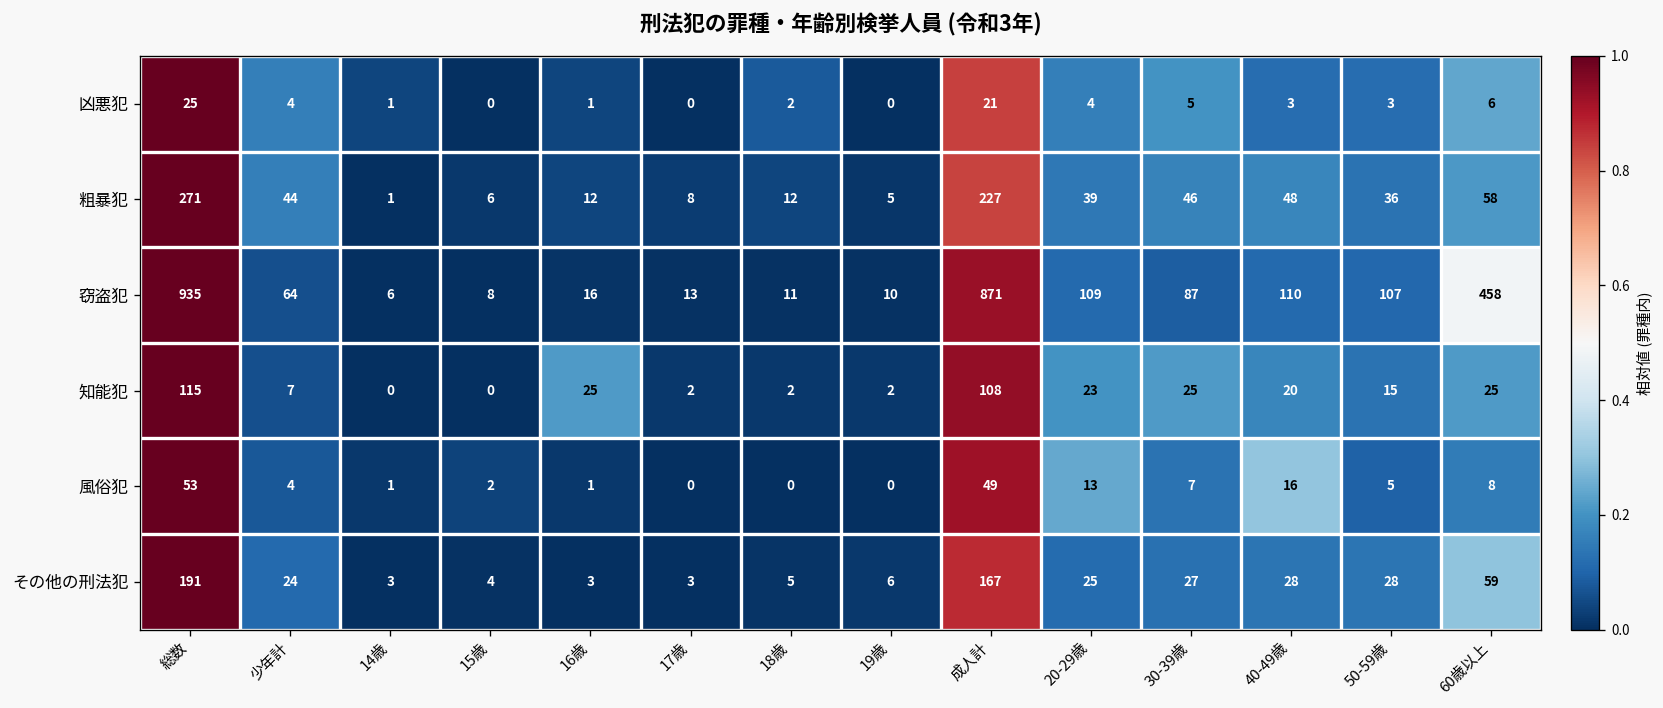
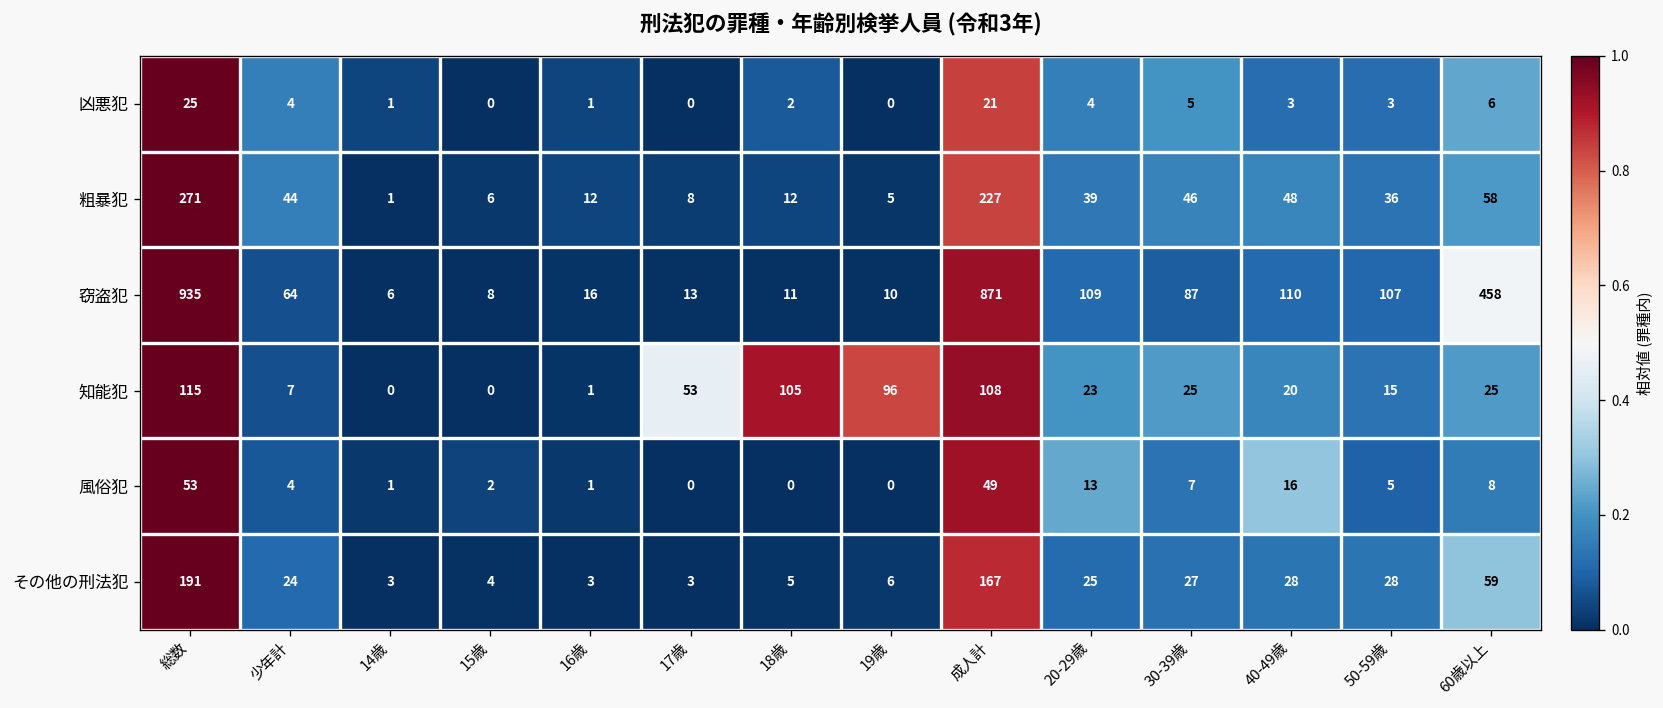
知能犯, 16歳: 25 -> 1
知能犯, 17歳: 2 -> 53
知能犯, 18歳: 2 -> 105
知能犯, 19歳: 2 -> 96
